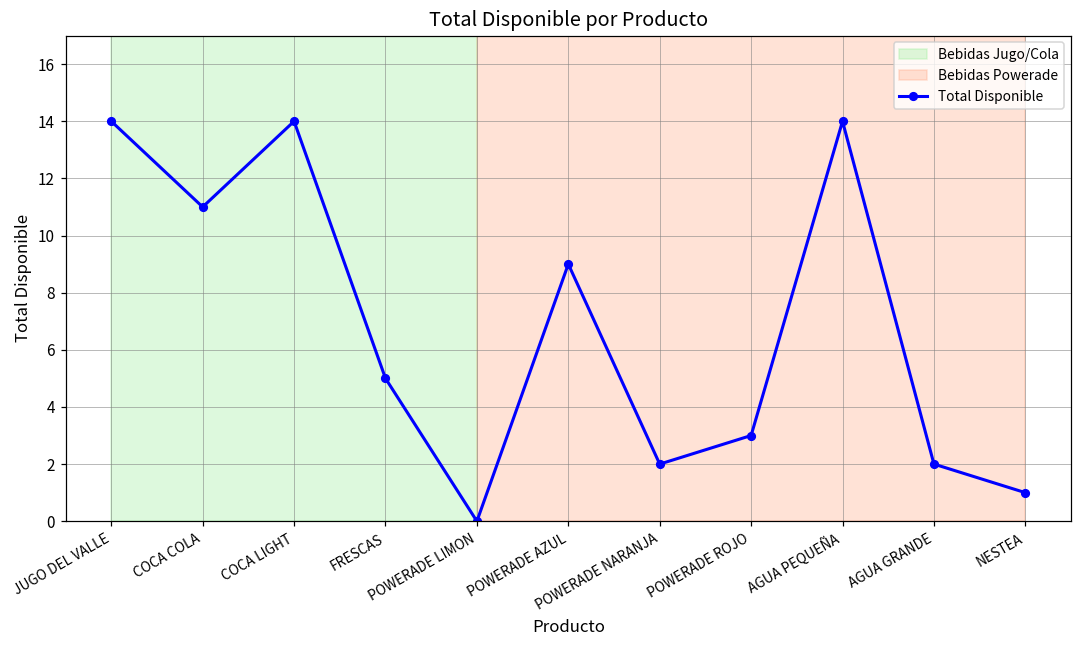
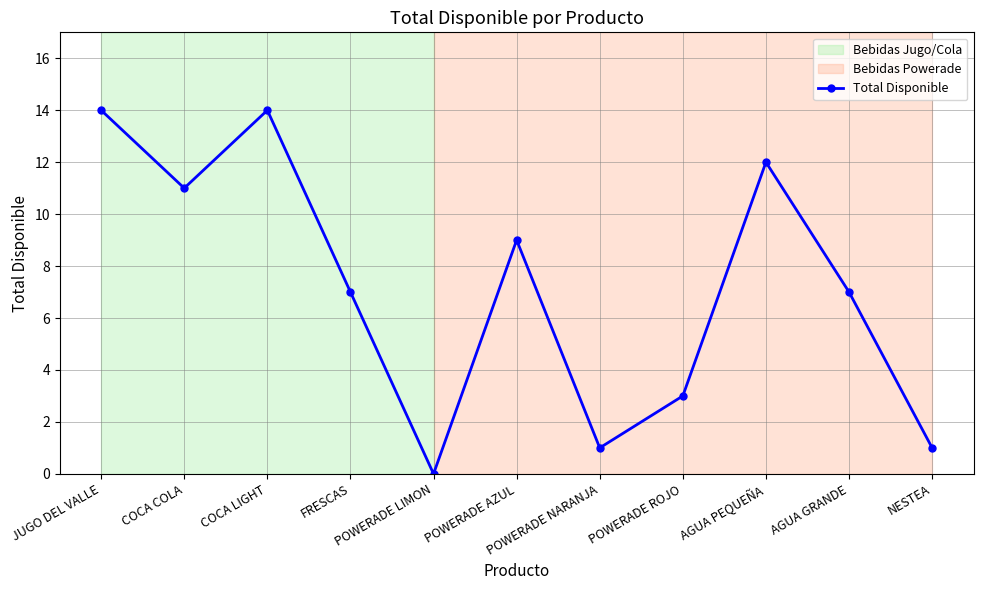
FRESCAS: 5 -> 7
POWERADE NARANJA: 2 -> 1
AGUA PEQUEÑA: 14 -> 12
AGUA GRANDE: 2 -> 7
